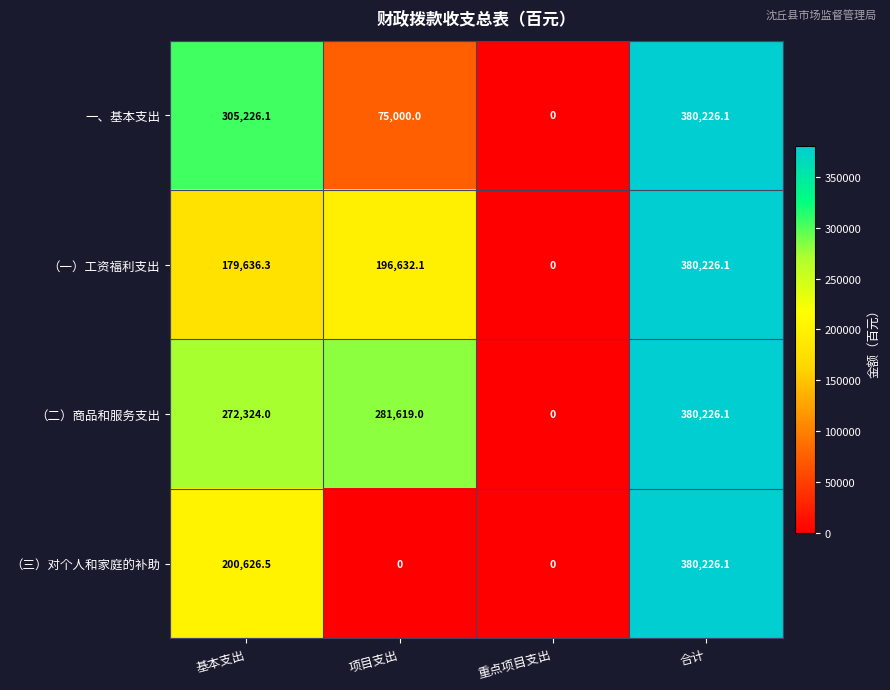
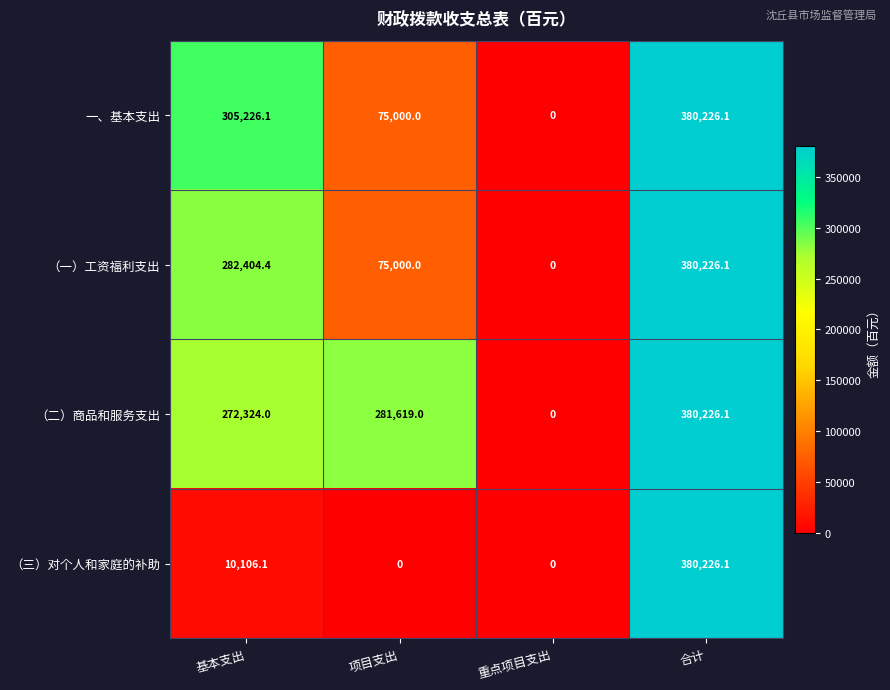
（一）工资福利支出, 基本支出: 179,636.3 -> 282,404.4
（一）工资福利支出, 项目支出: 196,632.1 -> 75,000.0
（三）对个人和家庭的补助, 基本支出: 200,626.5 -> 10,106.1
